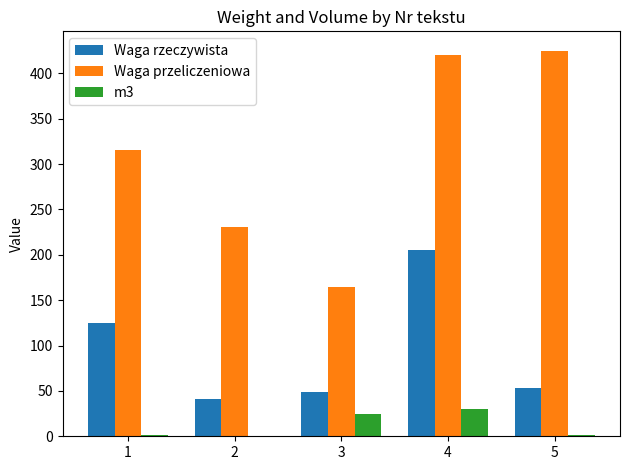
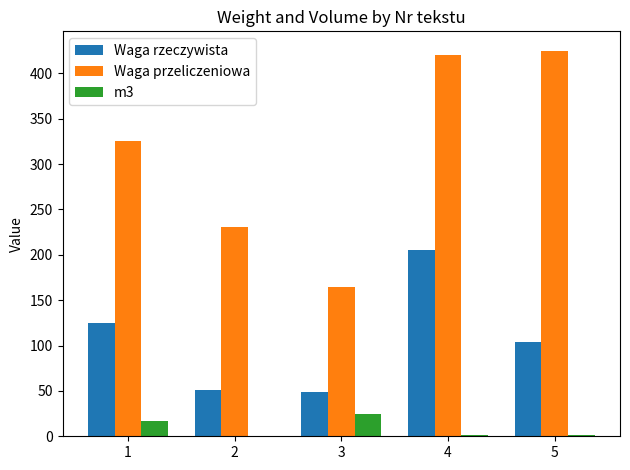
Waga przeliczeniowa, 1: 320 -> 330
m3, 1: 0 -> 20
Waga rzeczywista, 2: 40 -> 50
m3, 4: 30 -> 0
Waga rzeczywista, 5: 50 -> 100
